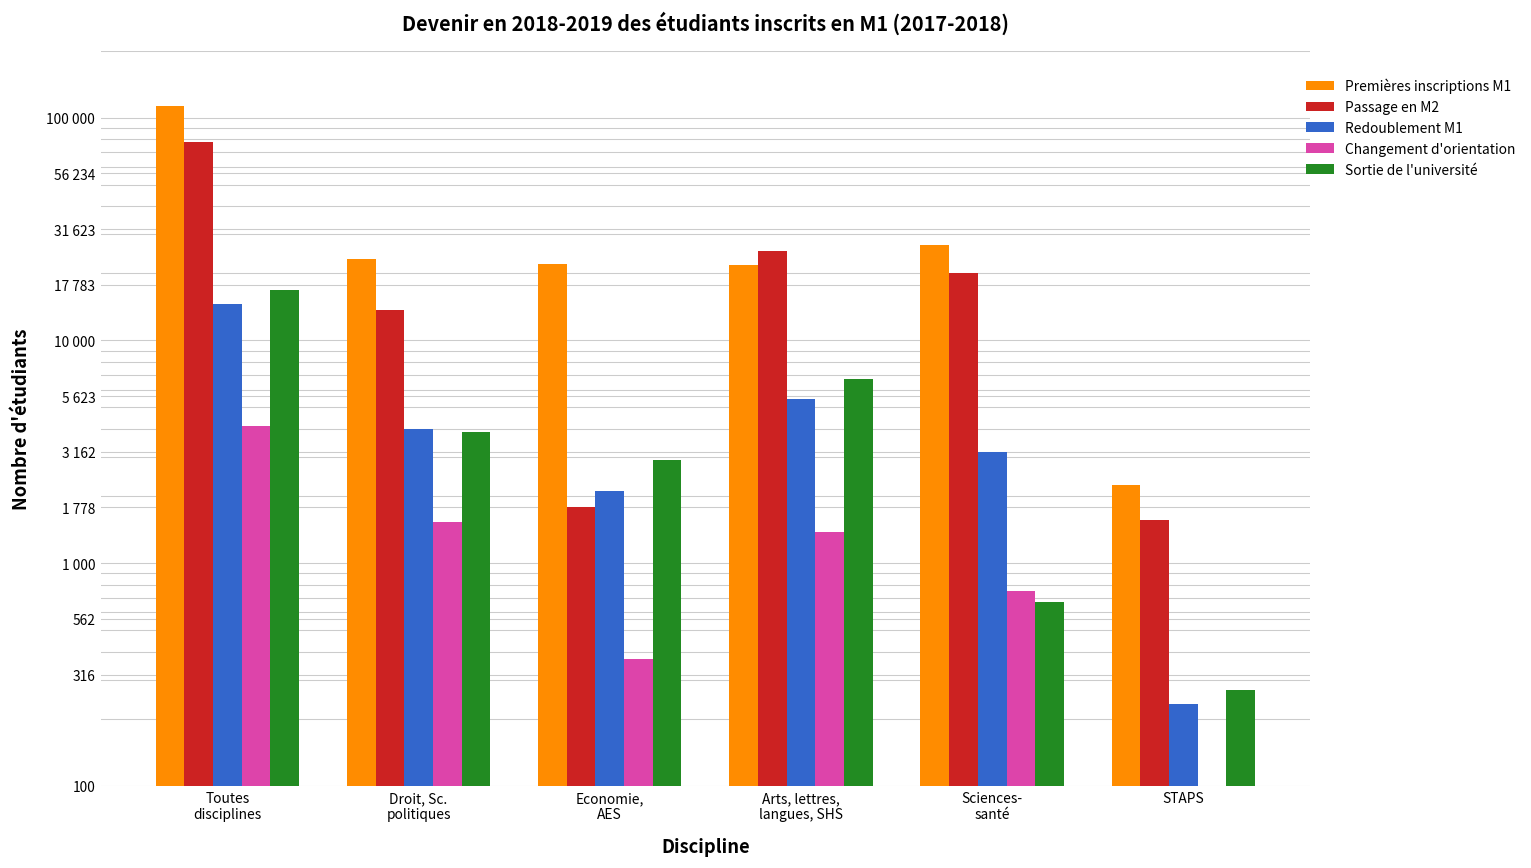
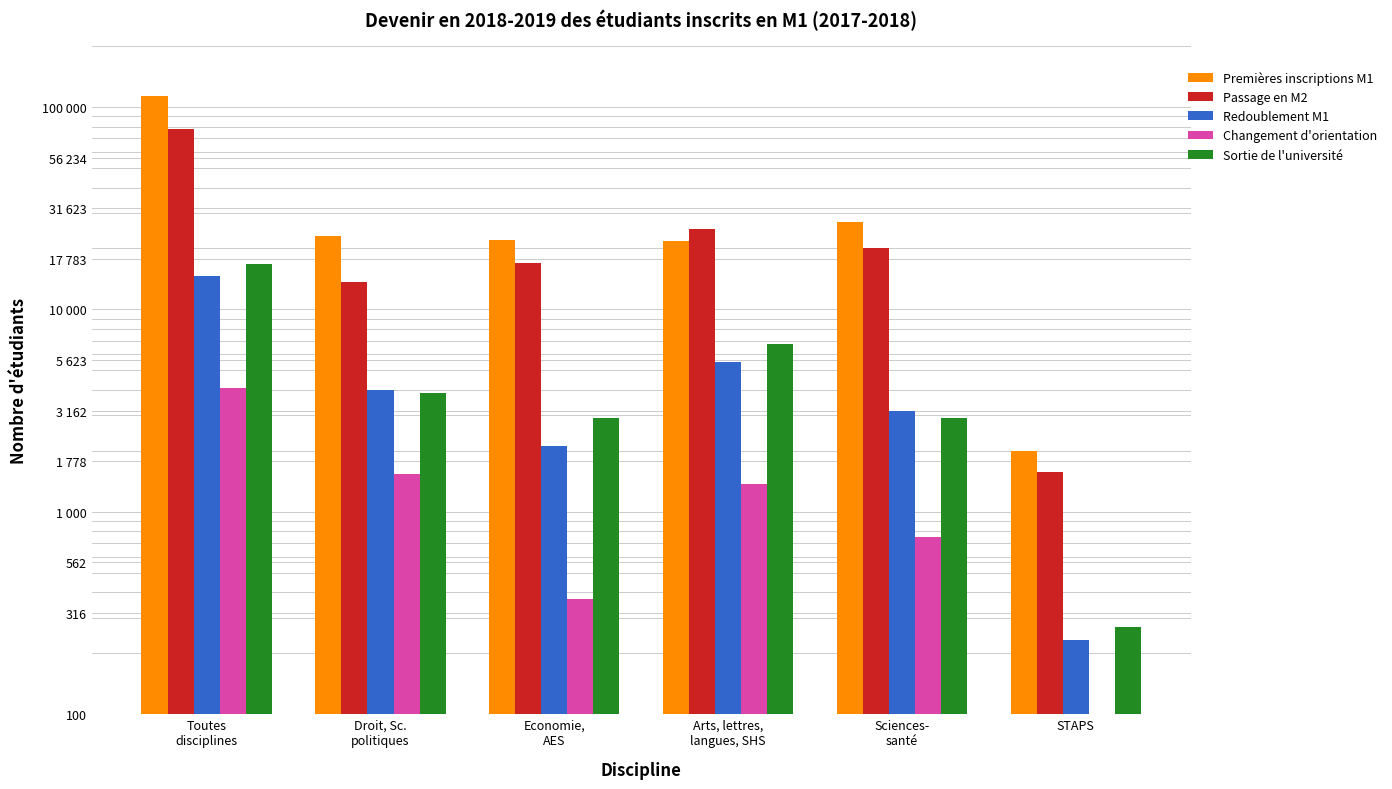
Passage en M2, Economie, AES: 1800 -> 17000
Sortie de l'université, Sciences- santé: 670 -> 2900
Premières inscriptions M1, STAPS: 2200 -> 2000
